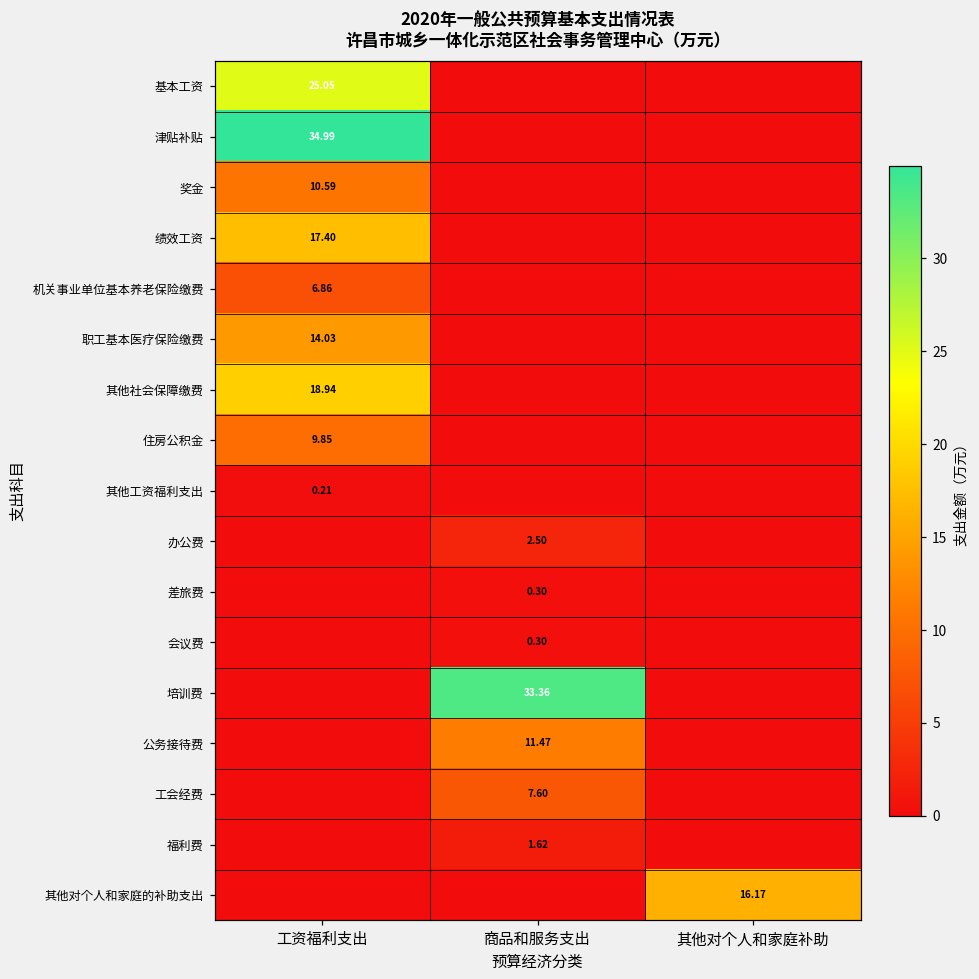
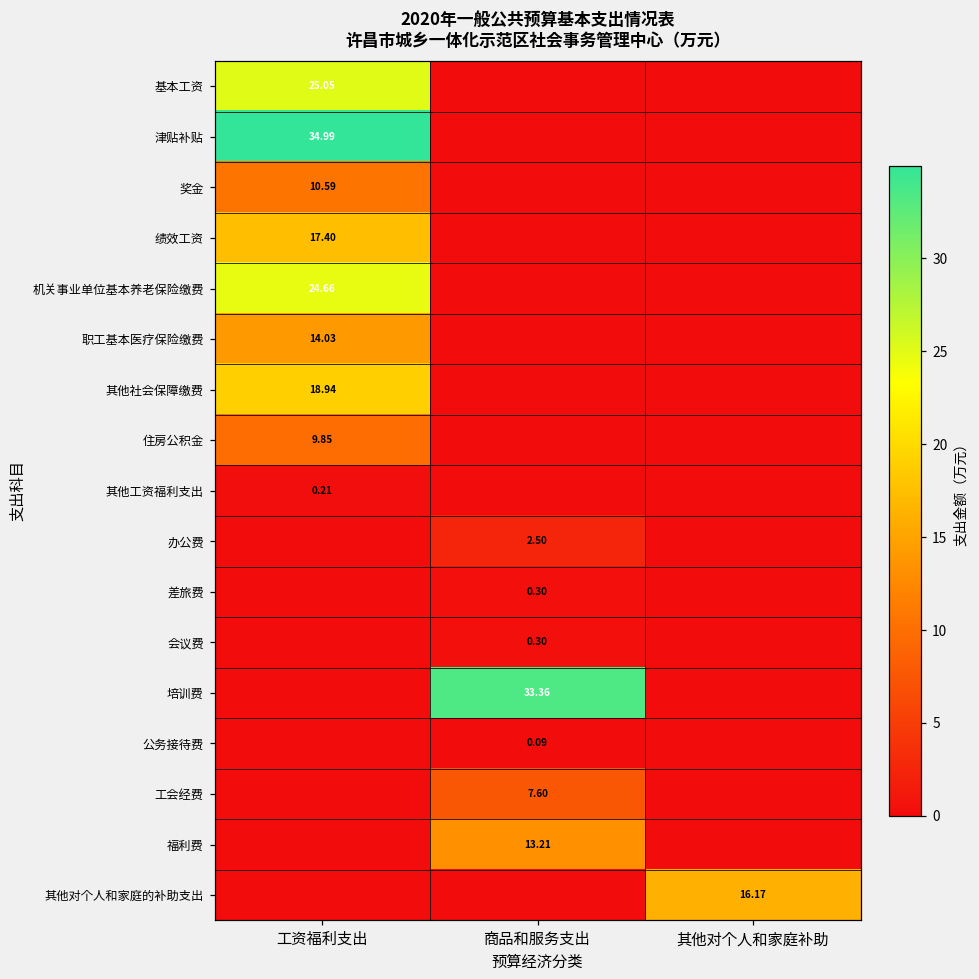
机关事业单位基本养老保险缴费, 工资福利支出: 6.86 -> 24.66
公务接待费, 商品和服务支出: 11.47 -> 0.09
福利费, 商品和服务支出: 1.62 -> 13.21
